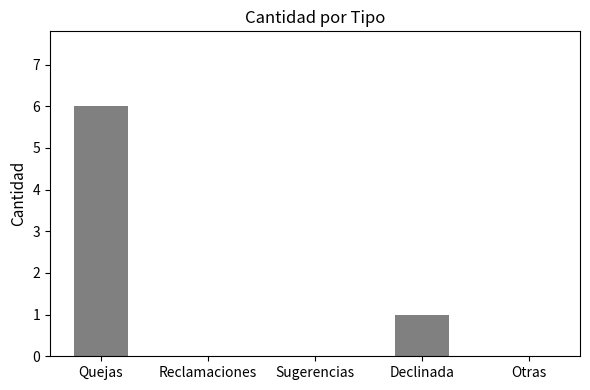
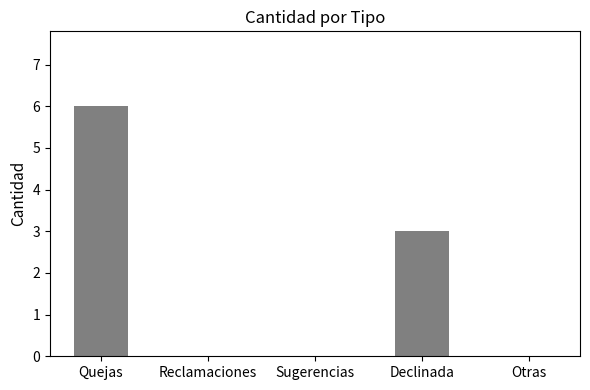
Declinada: 1 -> 3
